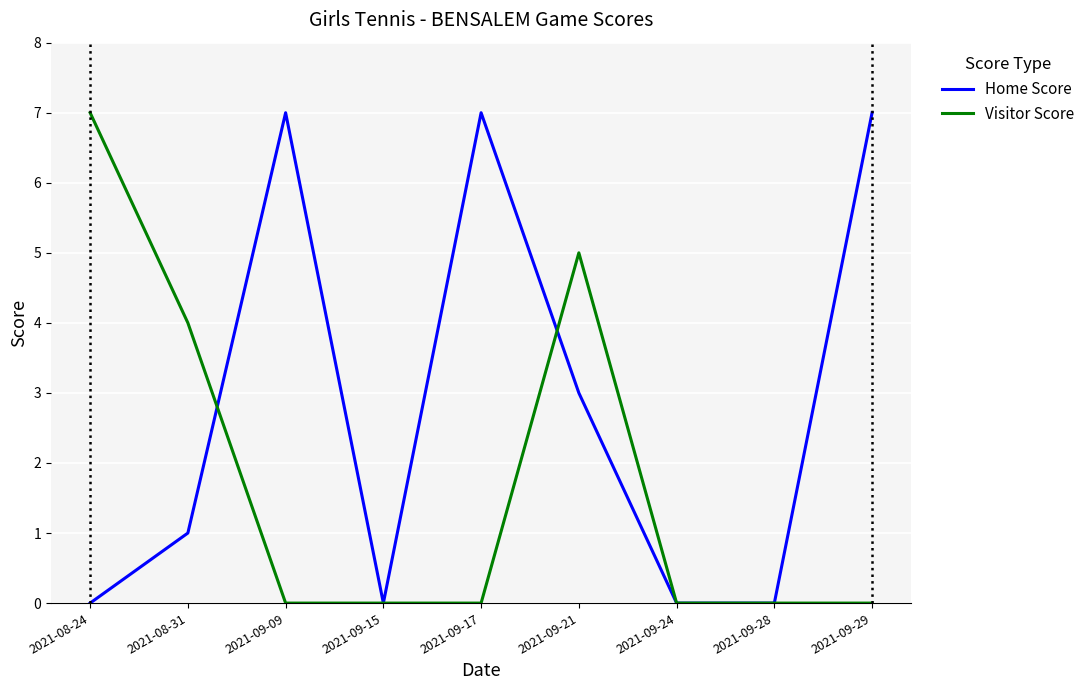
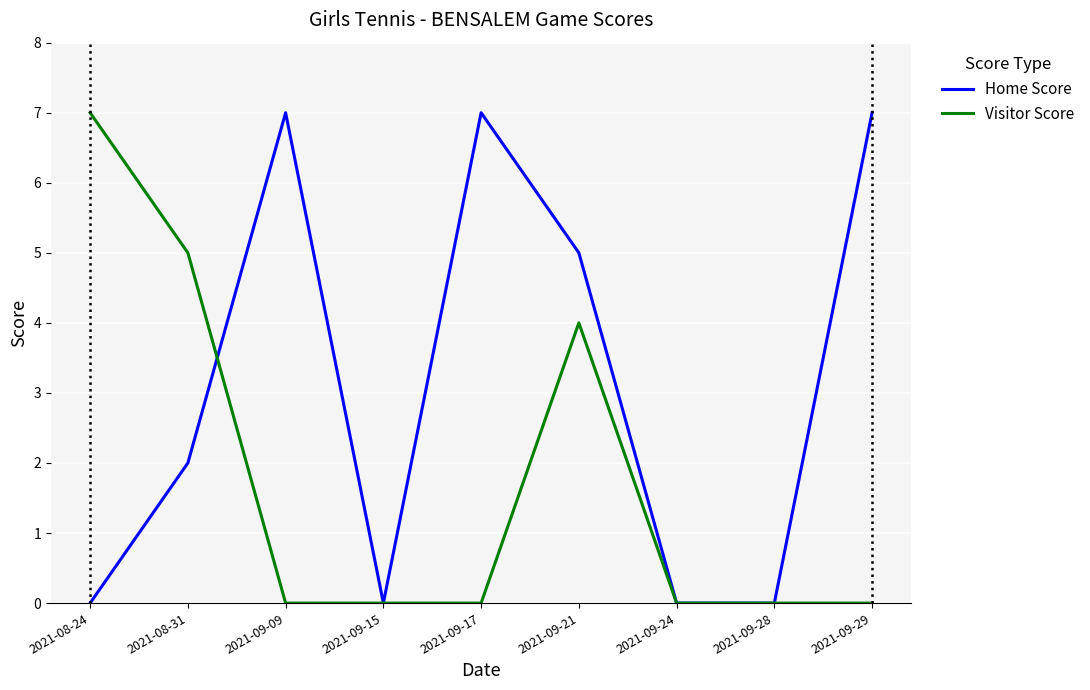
Home Score, 2021-08-31: 1 -> 2
Visitor Score, 2021-08-31: 4 -> 5
Home Score, 2021-09-21: 3 -> 5
Visitor Score, 2021-09-21: 5 -> 4
